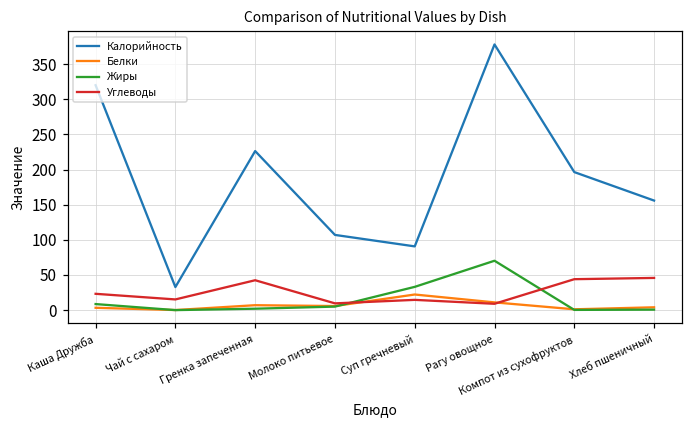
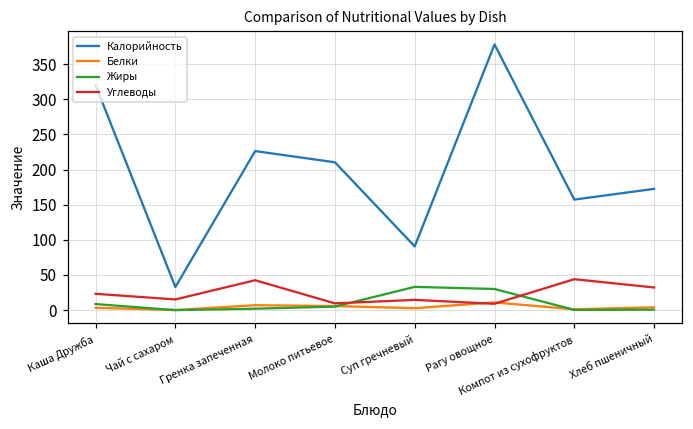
Калорийность, Молоко питьевое: 110 -> 210
Белки, Суп гречневый: 20 -> 0
Жиры, Рагу овощное: 70 -> 30
Калорийность, Компот из сухофруктов: 200 -> 160
Калорийность, Хлеб пшеничный: 160 -> 170
Углеводы, Хлеб пшеничный: 50 -> 30
